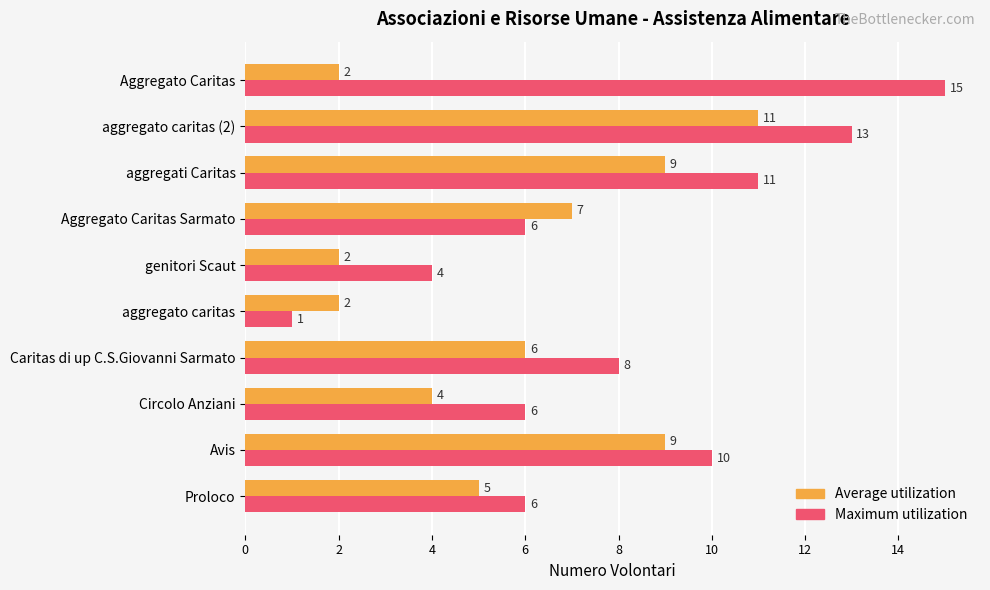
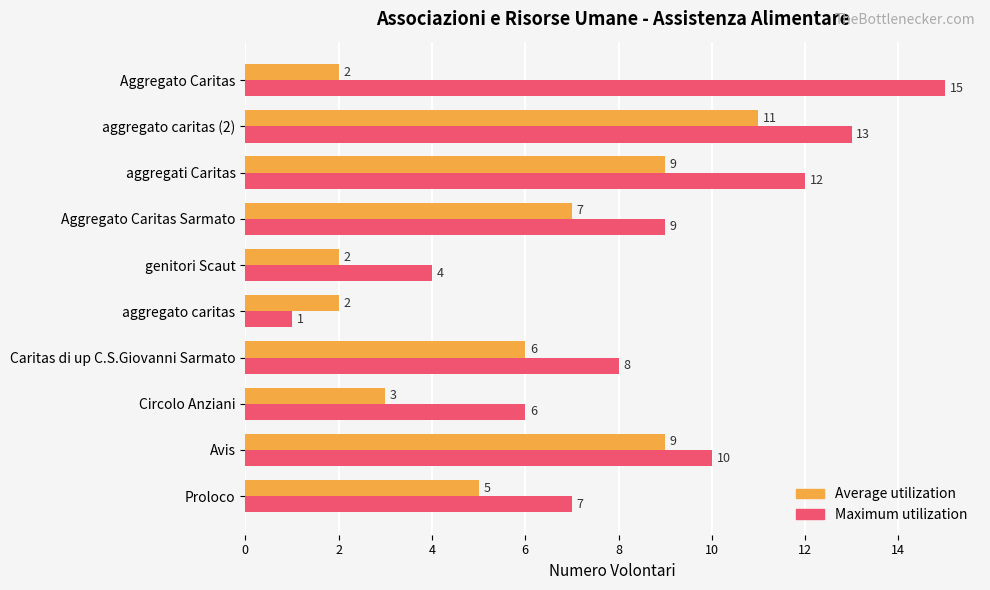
Maximum utilization, aggregati Caritas: 11 -> 12
Maximum utilization, Aggregato Caritas Sarmato: 6 -> 9
Average utilization, Circolo Anziani: 4 -> 3
Maximum utilization, Proloco: 6 -> 7
